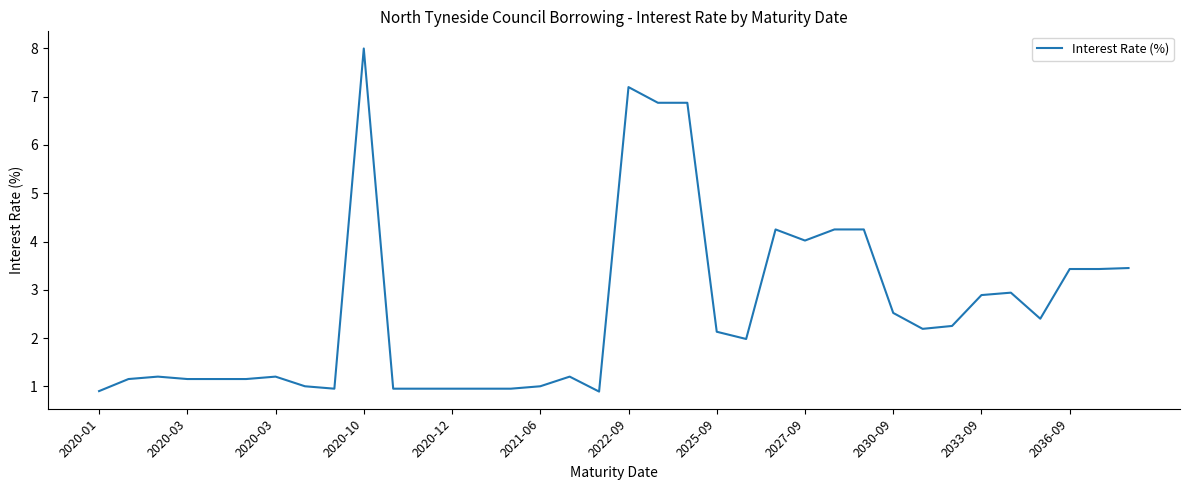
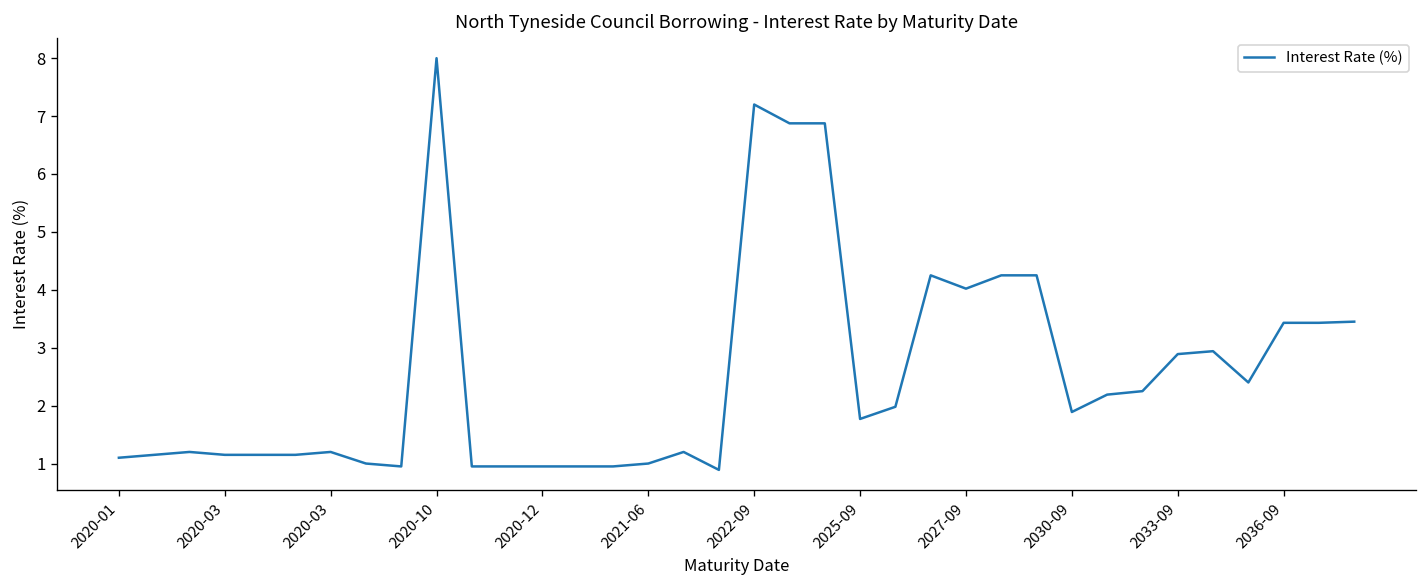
2020-01: 0.9 -> 1.1
2025-09: 2.1 -> 1.8
2030-09: 2.5 -> 1.9
